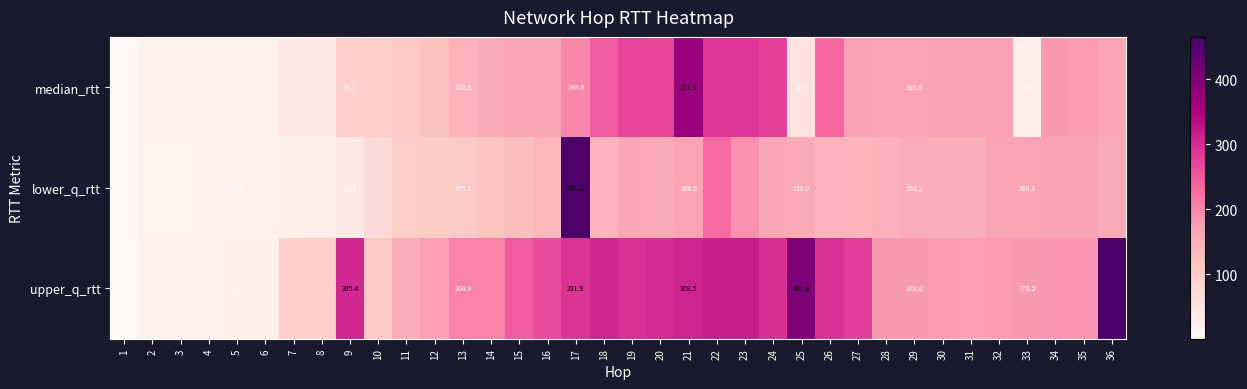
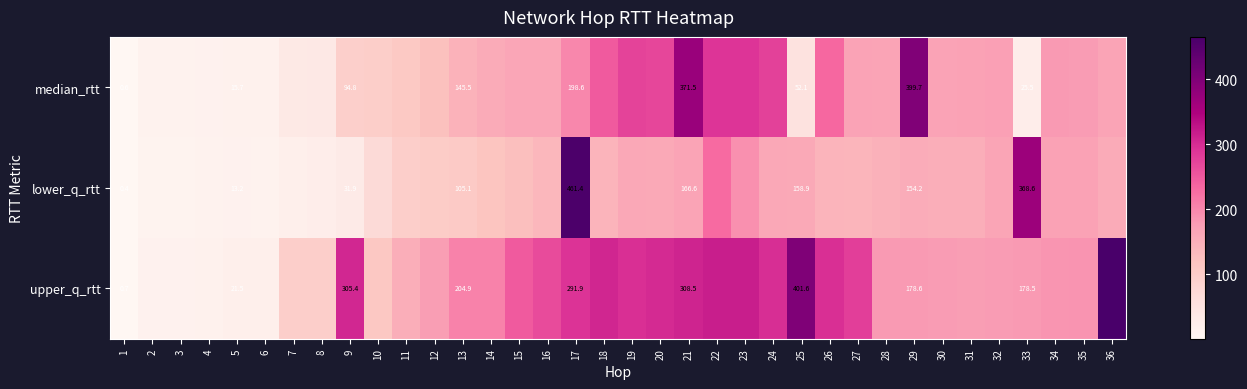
median_rtt, 29: 166.6 -> 399.7
lower_q_rtt, 33: 166.3 -> 368.6
